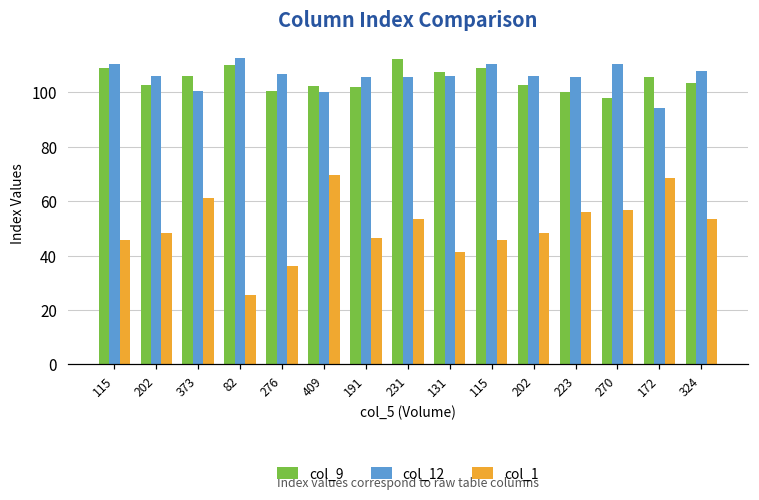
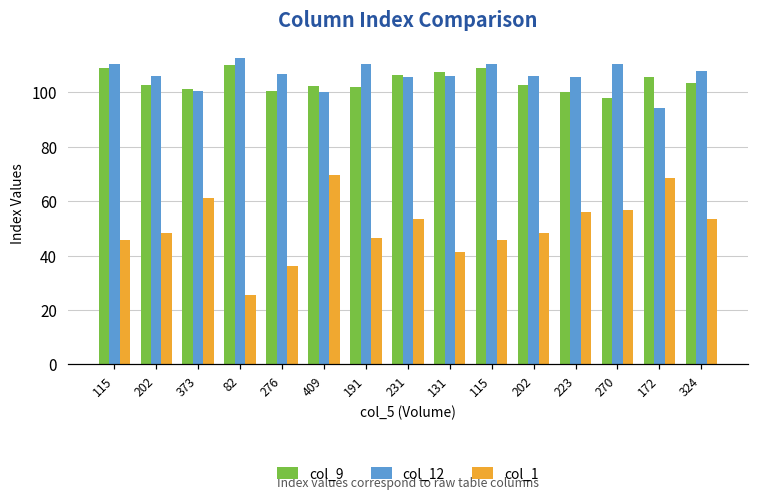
col_9, 373: 106 -> 101
col_12, 191: 106 -> 111
col_9, 231: 112 -> 107
